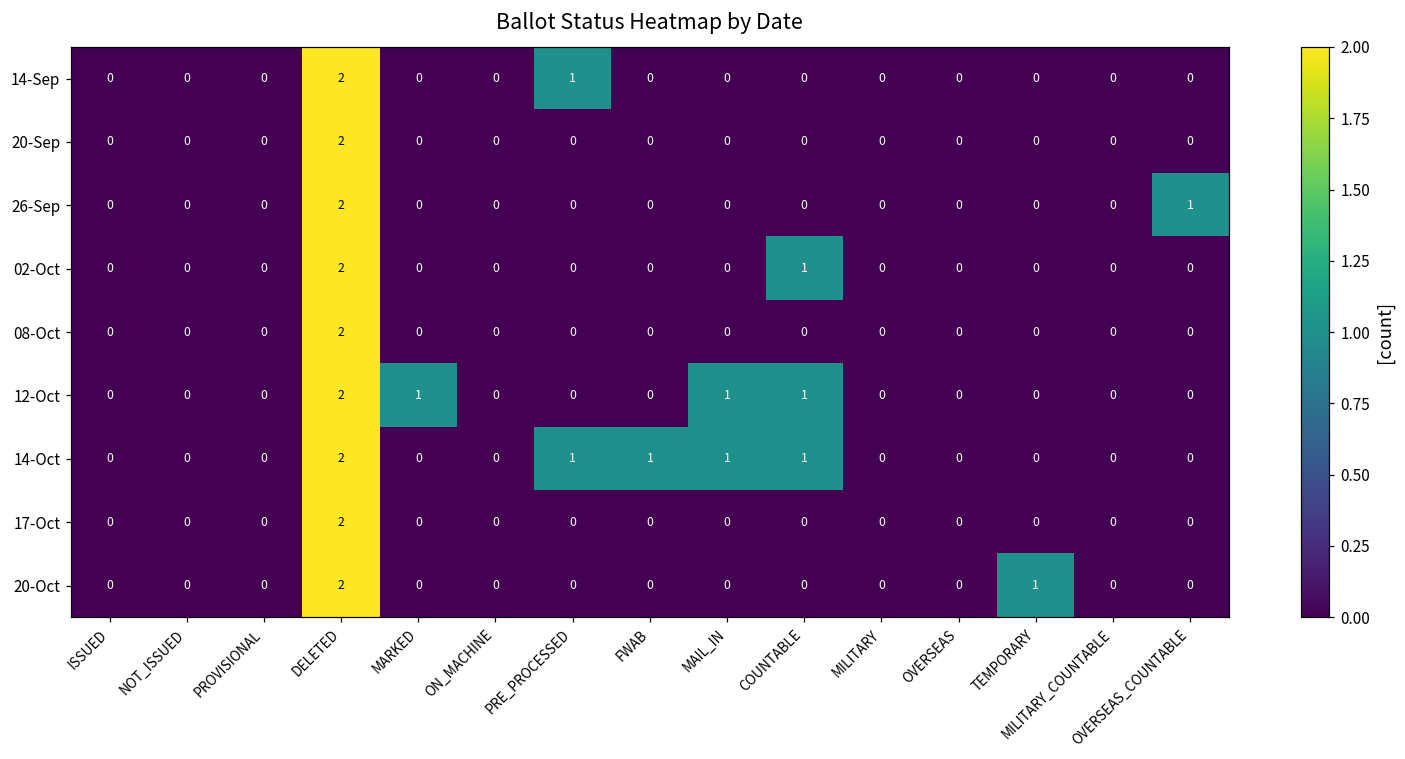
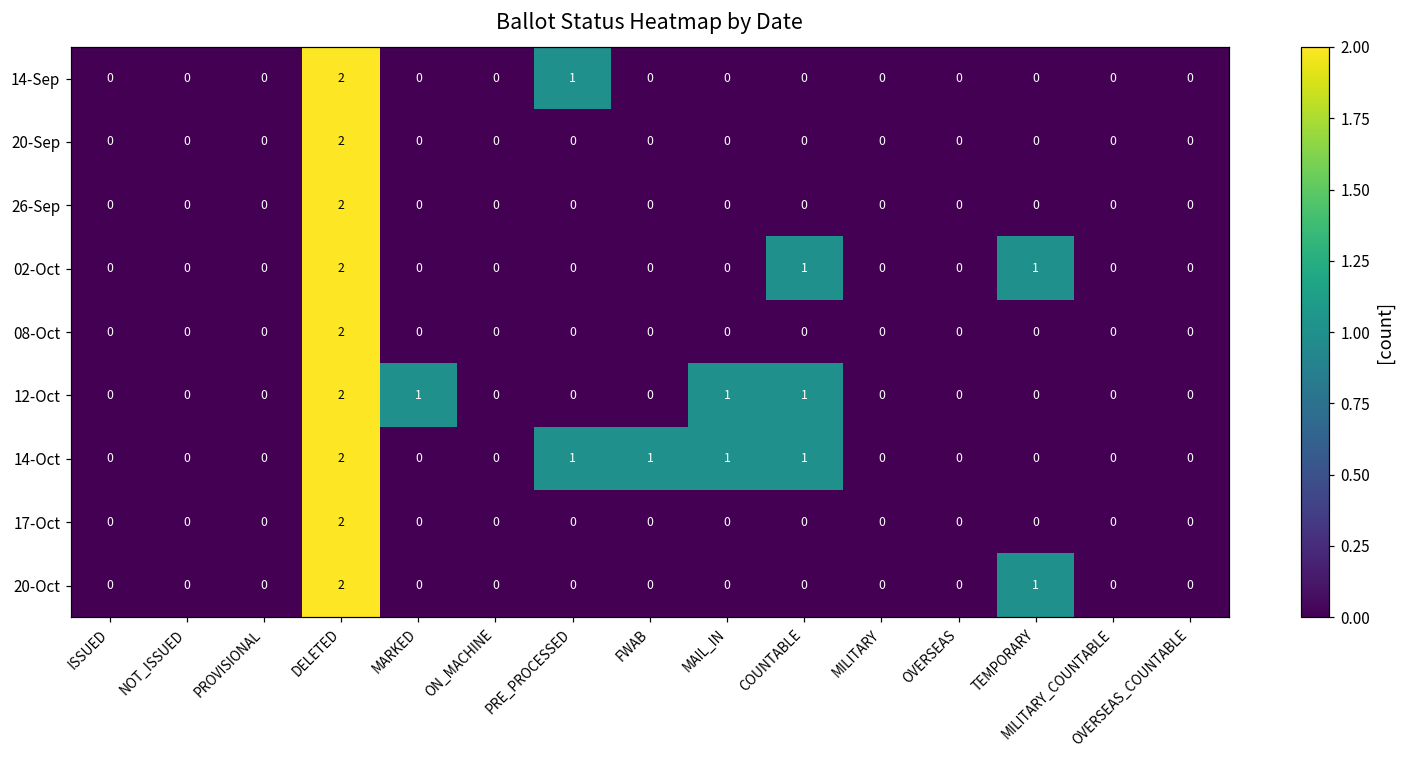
26-Sep, OVERSEAS_COUNTABLE: 1 -> 0
02-Oct, TEMPORARY: 0 -> 1
